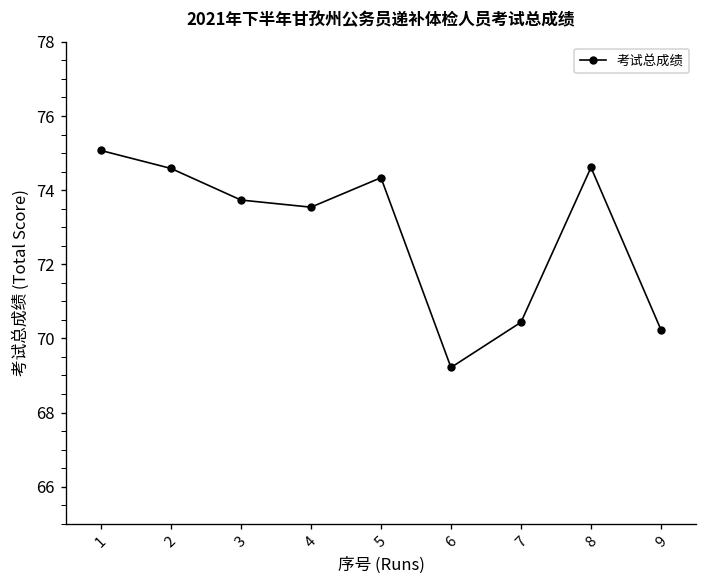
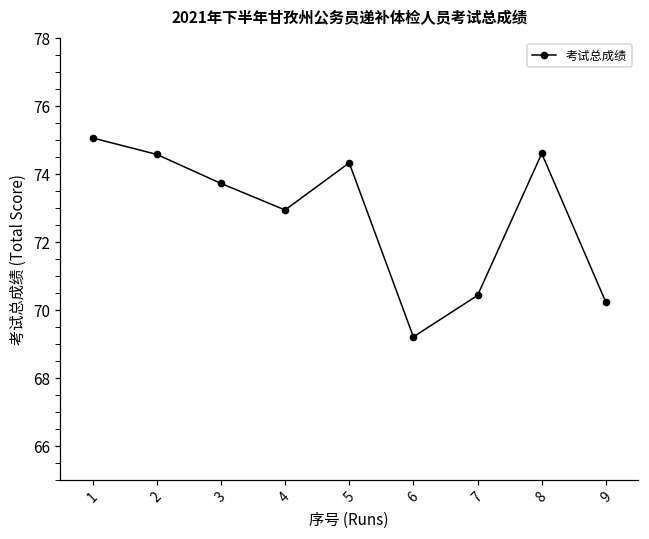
4: 73.5 -> 73.0
